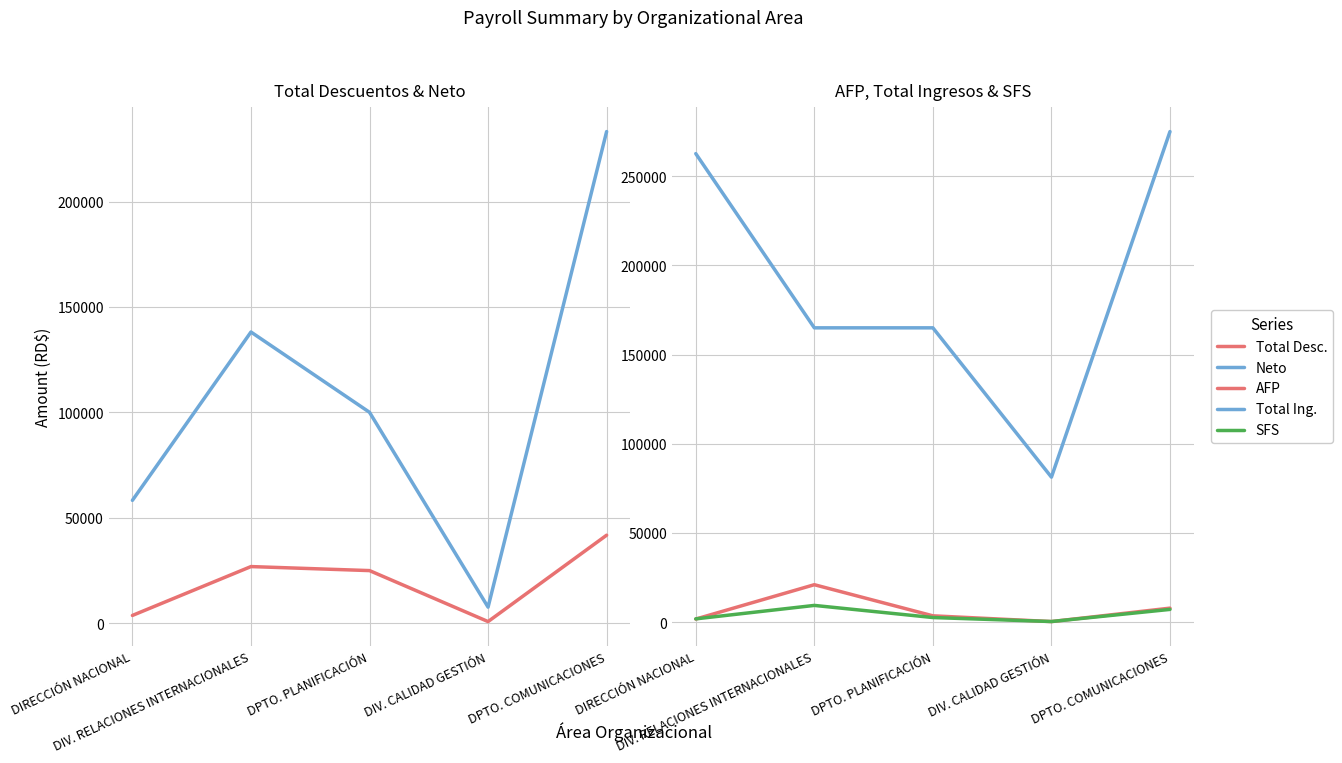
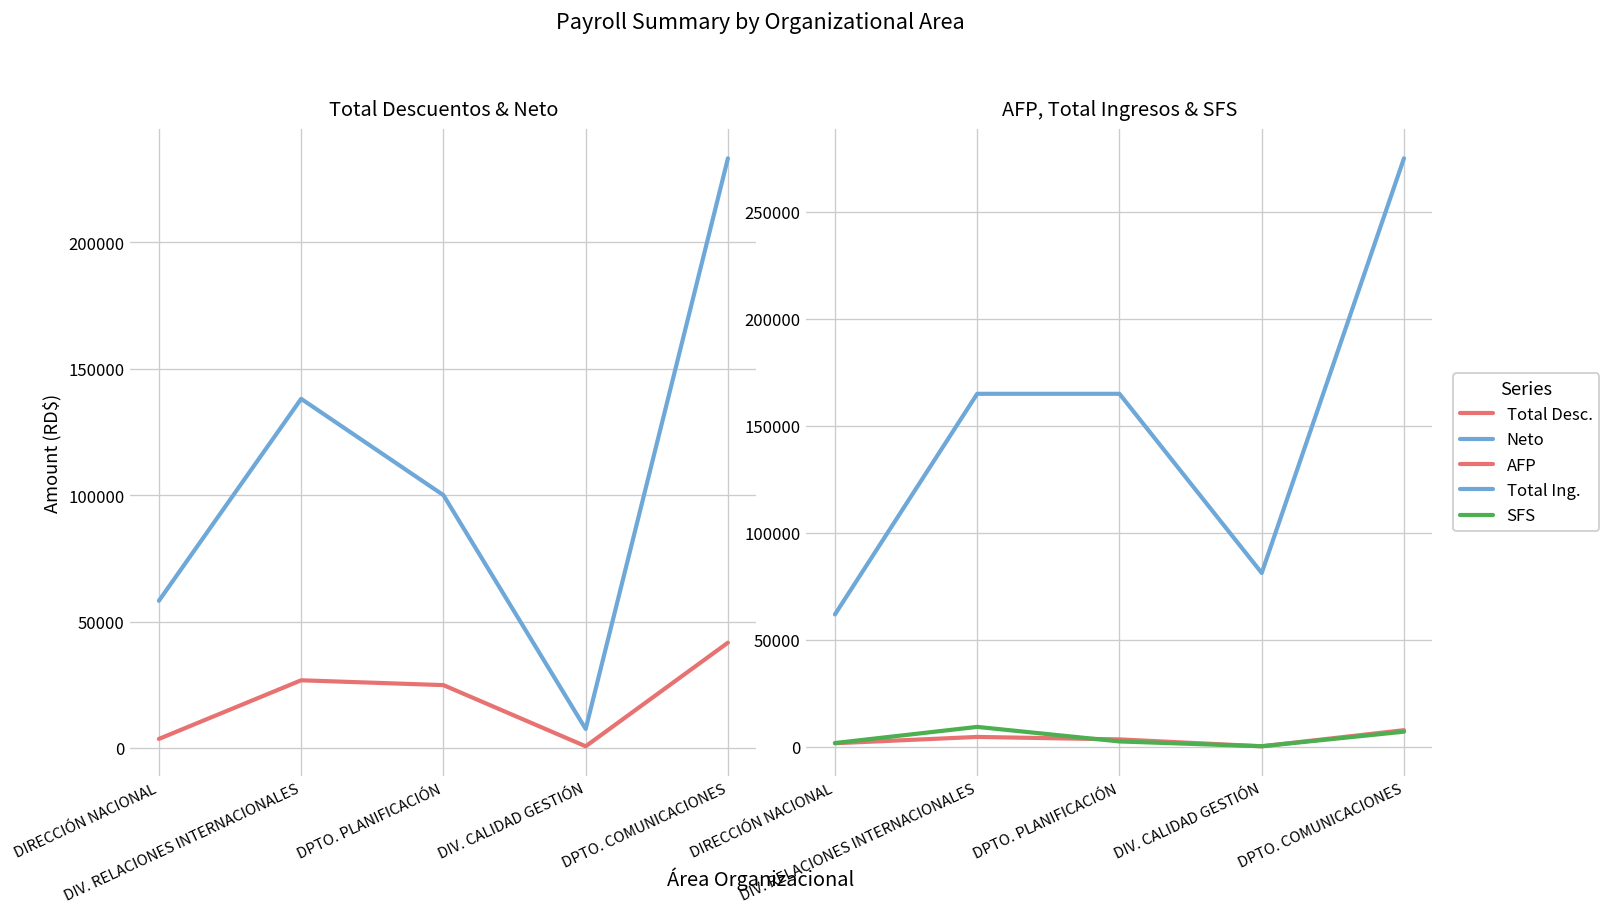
AFP, Total Ingresos & SFS, Total Ing., DIRECCIÓN NACIONAL: 263000 -> 62000
AFP, Total Ingresos & SFS, AFP, DIV. RELACIONES INTERNACIONALES: 21000 -> 5000
